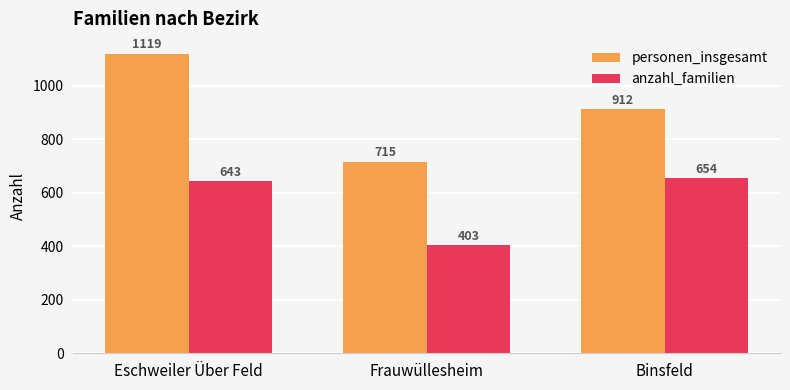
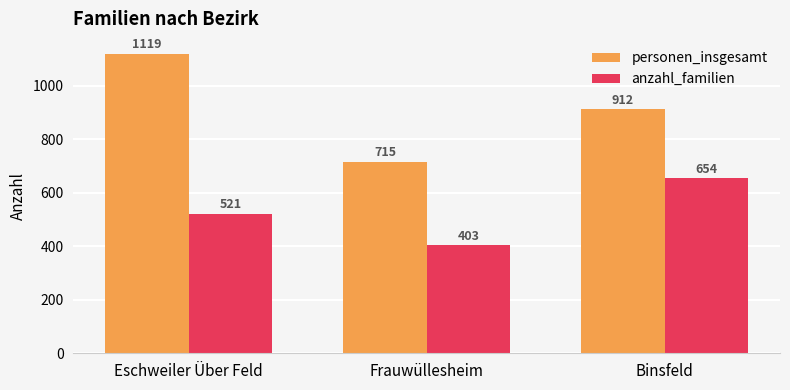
anzahl_familien, Eschweiler Über Feld: 643 -> 521
